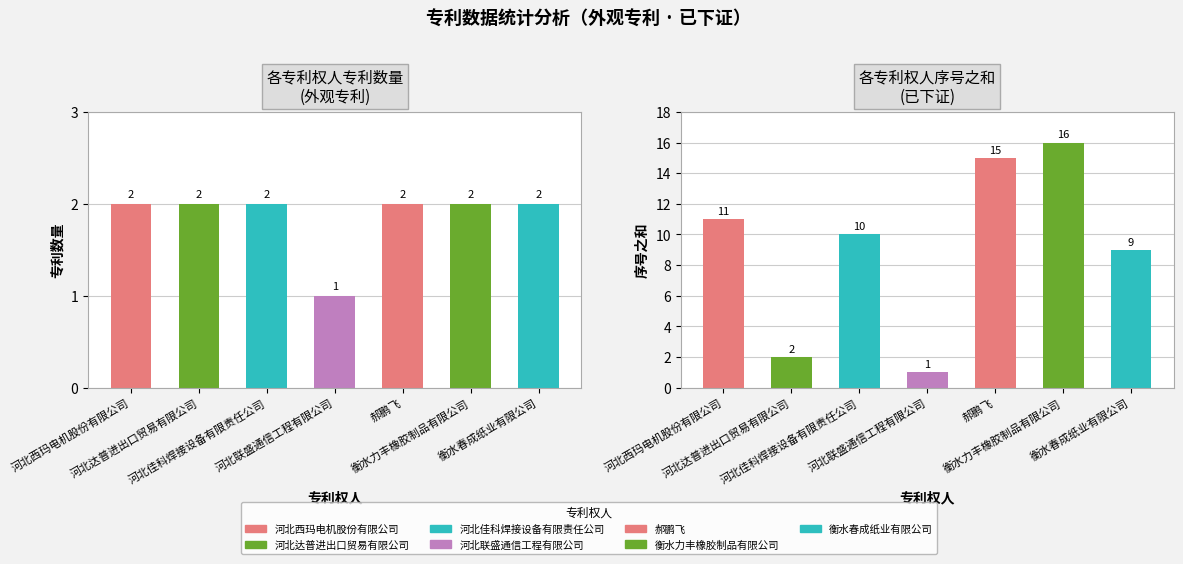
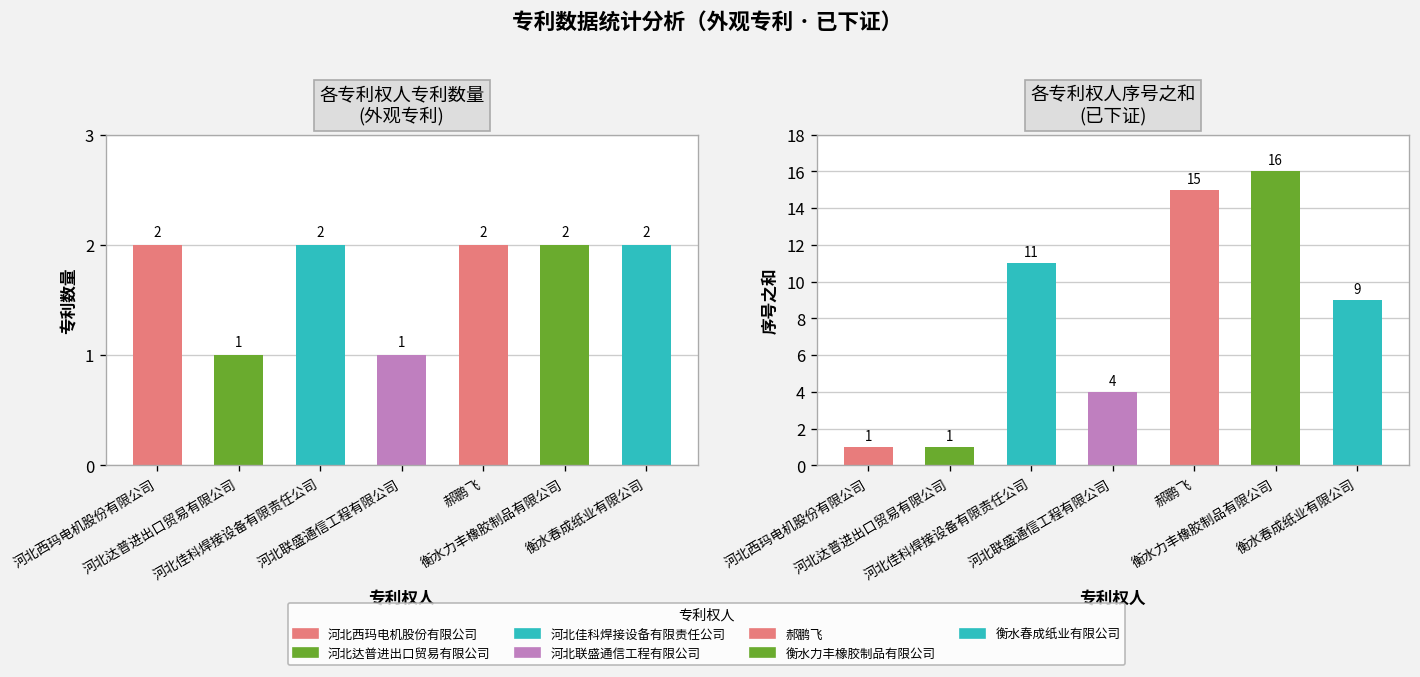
各专利权人专利数量 (外观专利), 河北达普进出口贸易有限公司: 2 -> 1
各专利权人序号之和 (已下证), 河北西玛电机股份有限公司: 11 -> 1
各专利权人序号之和 (已下证), 河北达普进出口贸易有限公司: 2 -> 1
各专利权人序号之和 (已下证), 河北佳科焊接设备有限责任公司: 10 -> 11
各专利权人序号之和 (已下证), 河北联盛通信工程有限公司: 1 -> 4
